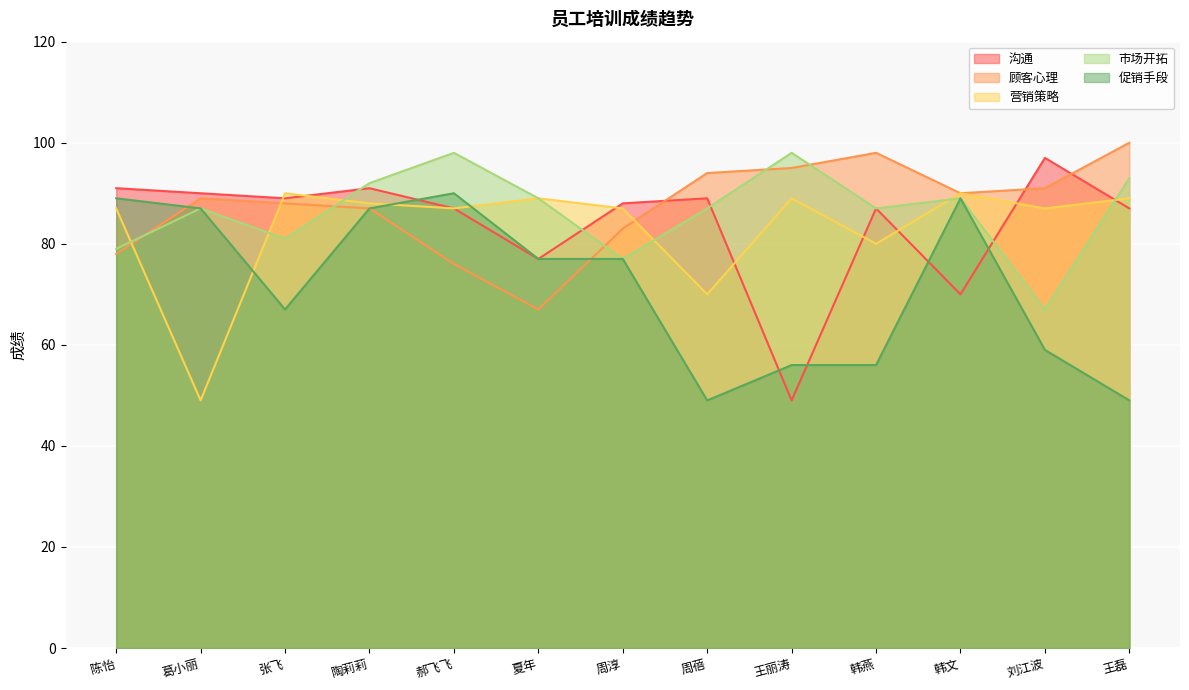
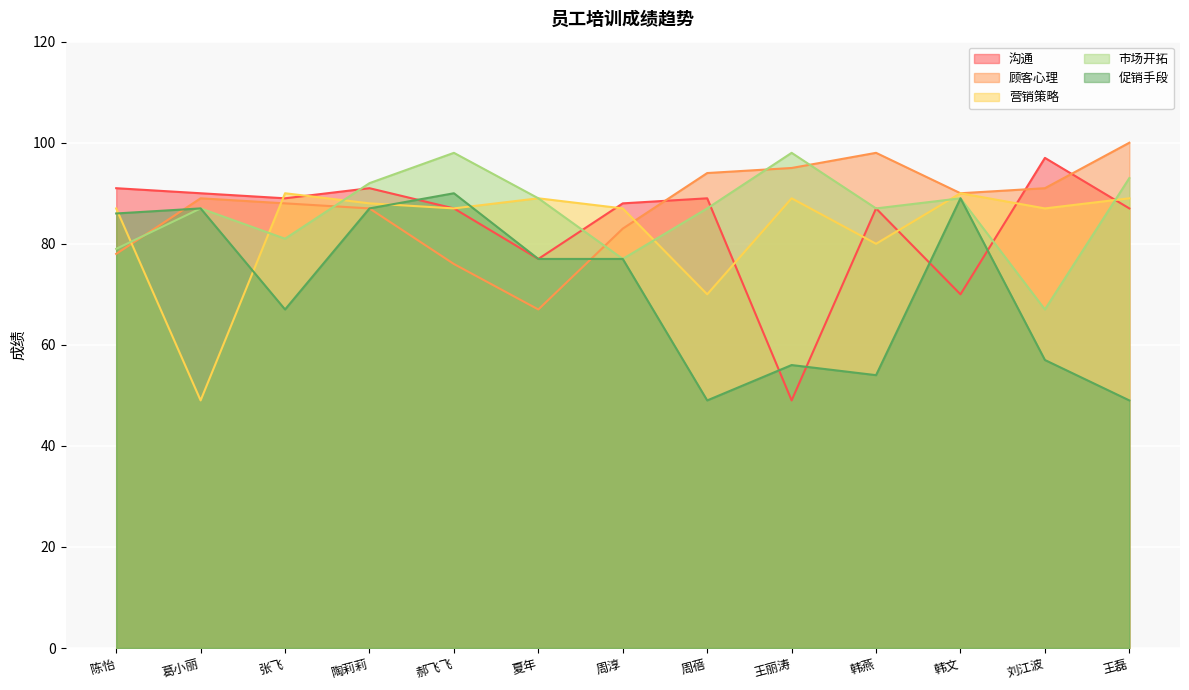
促销手段, 陈怡: 89 -> 86
促销手段, 韩燕: 56 -> 54
促销手段, 刘江波: 59 -> 57
